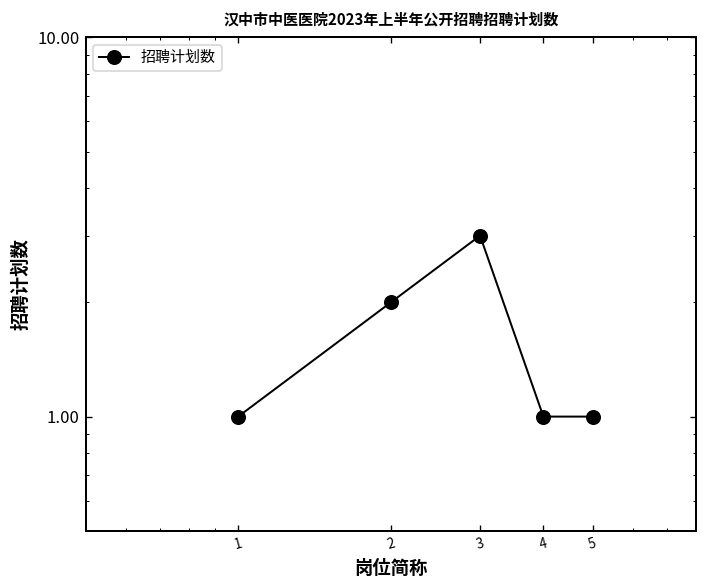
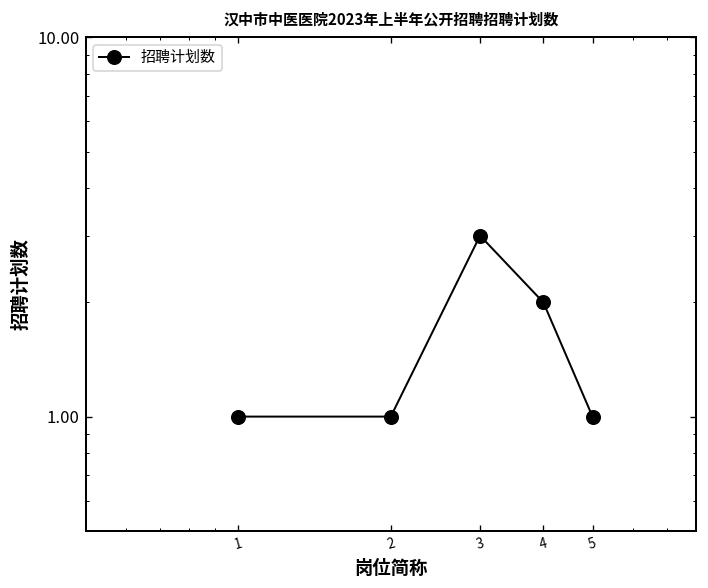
2: 2 -> 1
4: 1 -> 2
